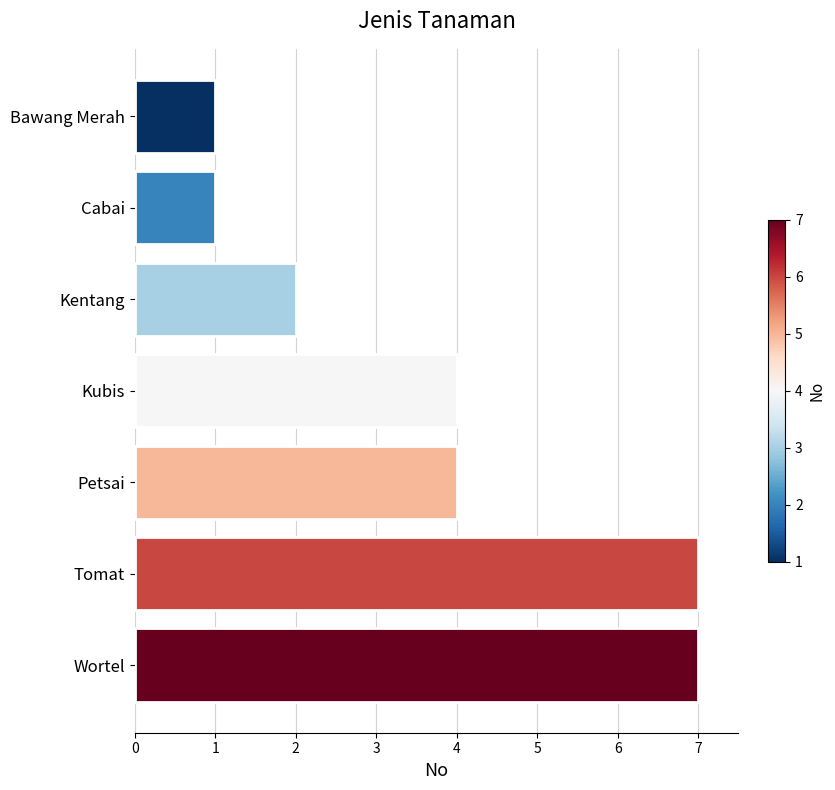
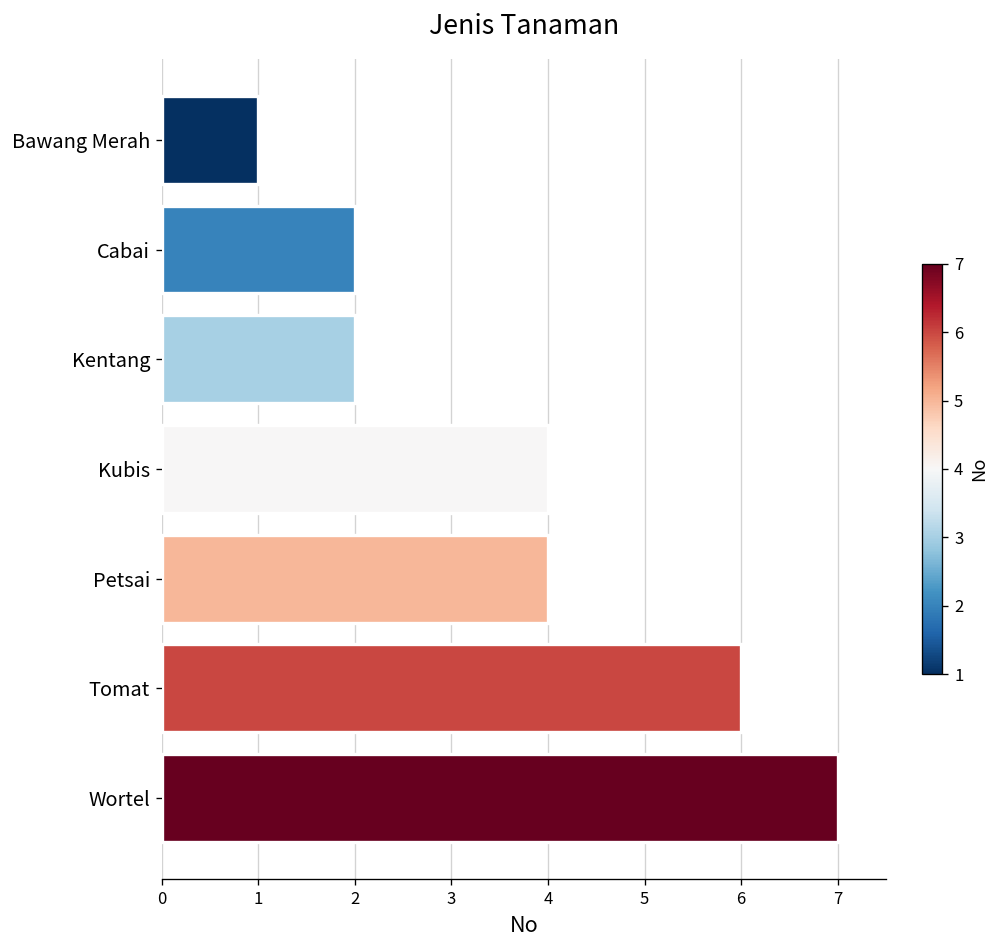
Cabai: 1.0 -> 2.0
Tomat: 7.0 -> 6.0
